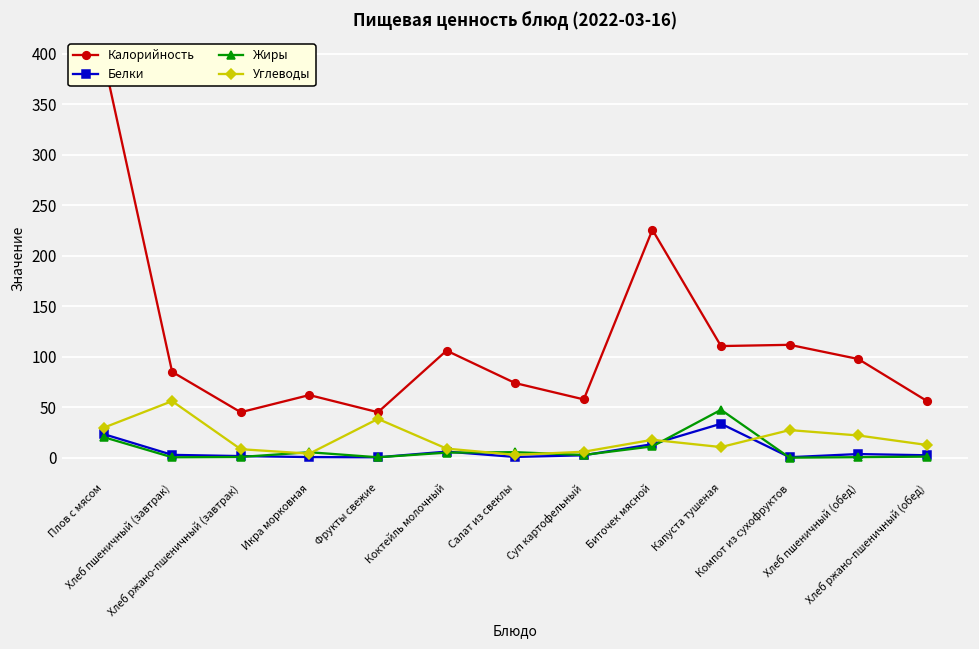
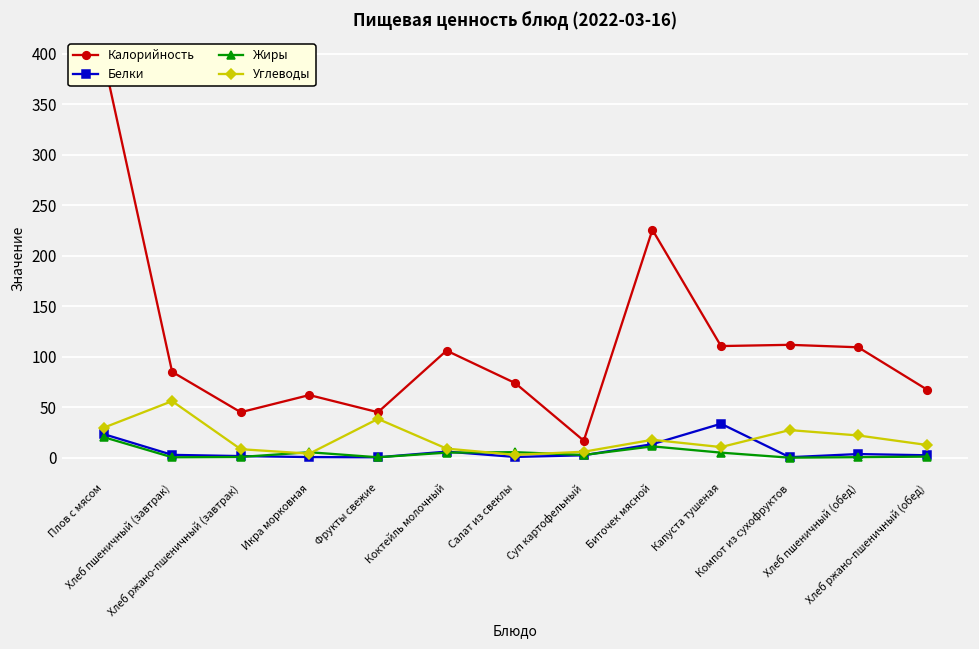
Калорийность, Суп картофельный: 60 -> 20
Жиры, Капуста тушеная: 50 -> 10
Калорийность, Хлеб пшеничный (обед): 100 -> 110
Калорийность, Хлеб ржано-пшеничный (обед): 60 -> 70
